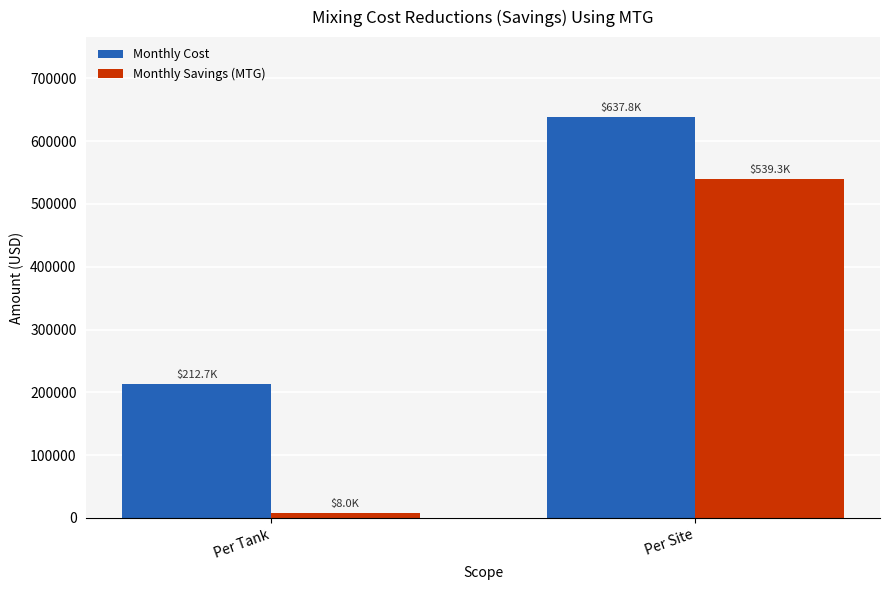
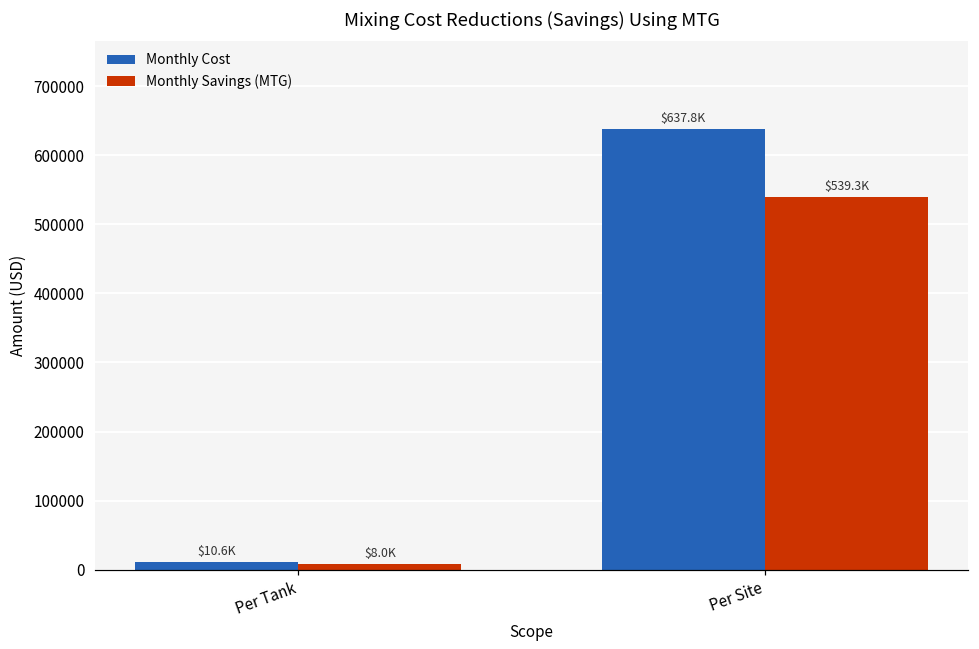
Monthly Cost, Per Tank: $212.7K -> $10.6K
